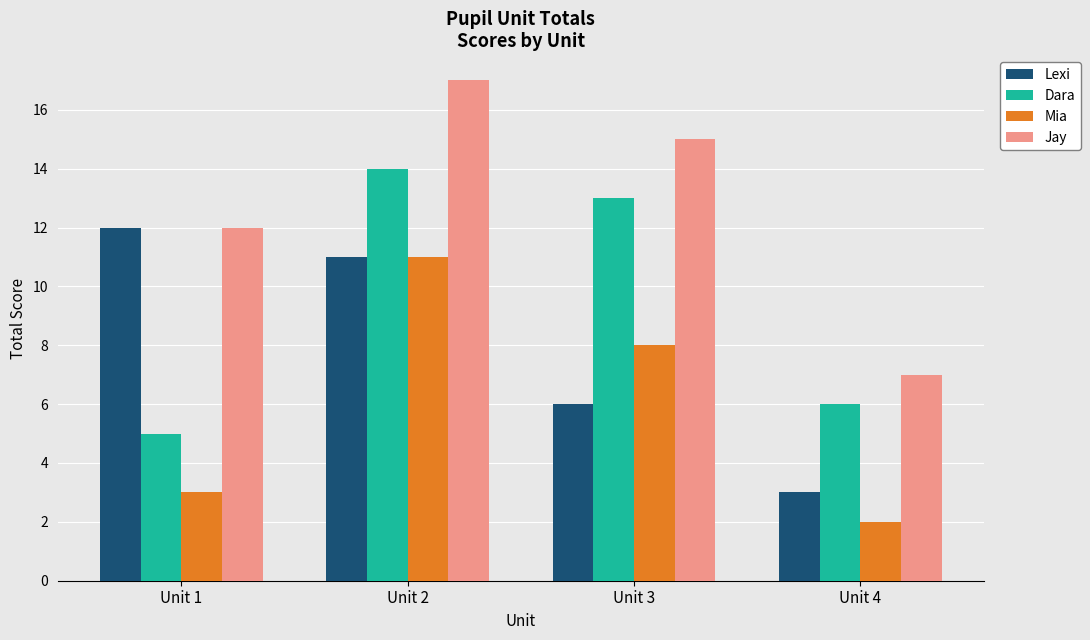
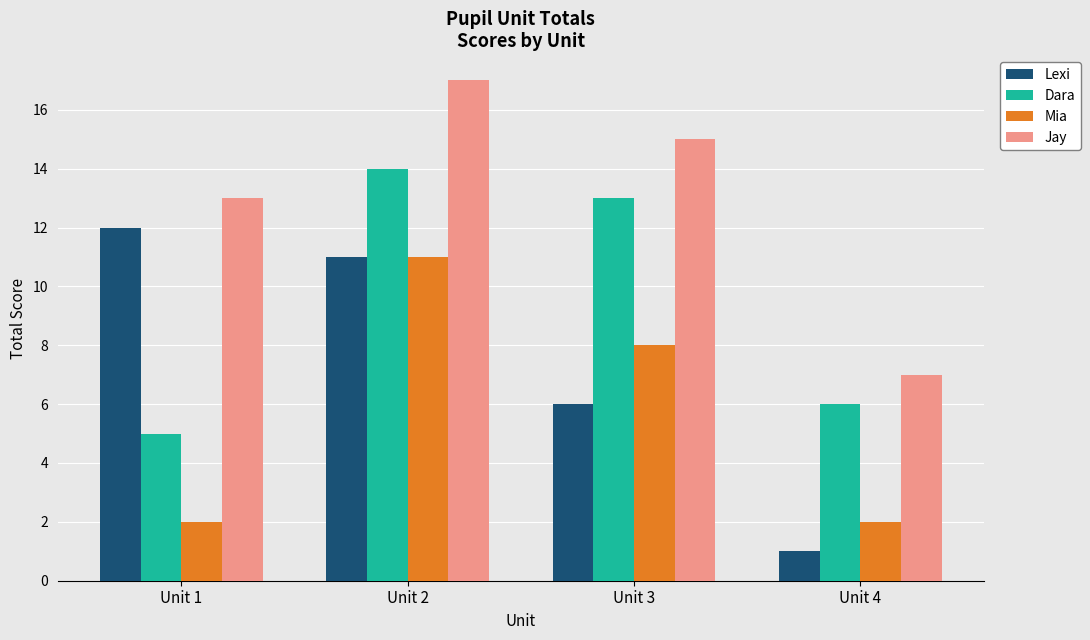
Mia, Unit 1: 3 -> 2
Jay, Unit 1: 12 -> 13
Lexi, Unit 4: 3 -> 1
